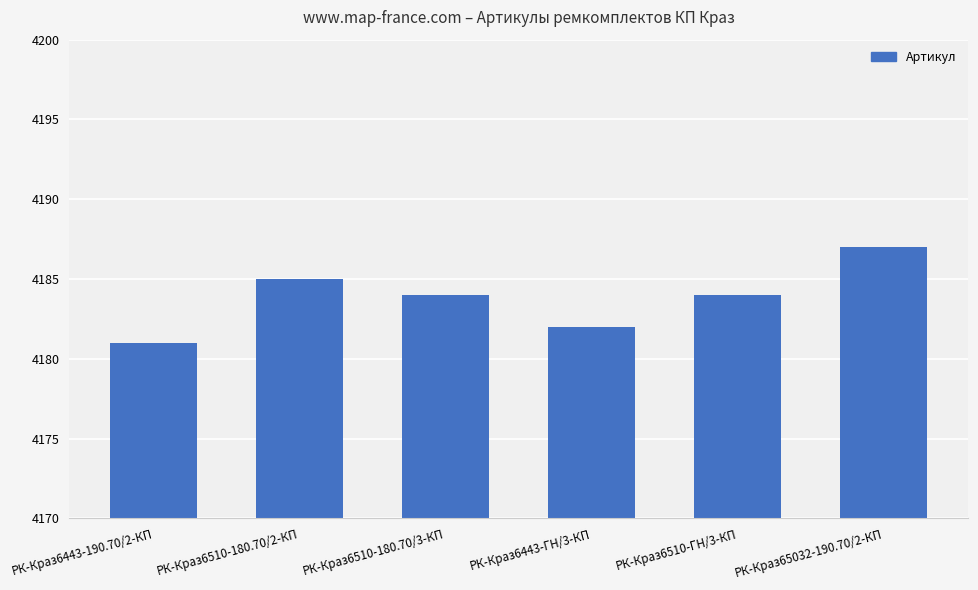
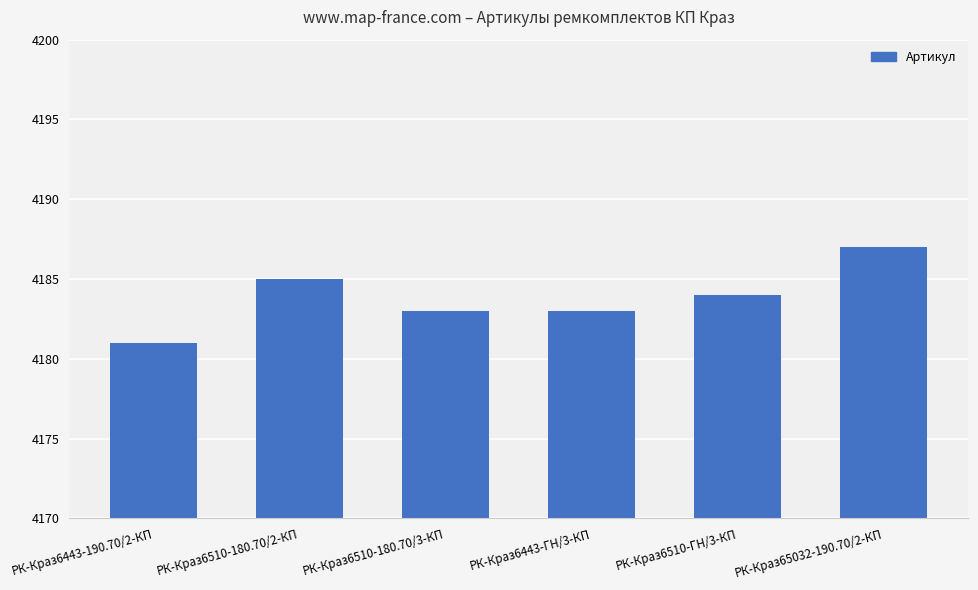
РК-Краз6510-180.70/3-КП: 4184 -> 4183
РК-Краз6443-ГН/3-КП: 4182 -> 4183
